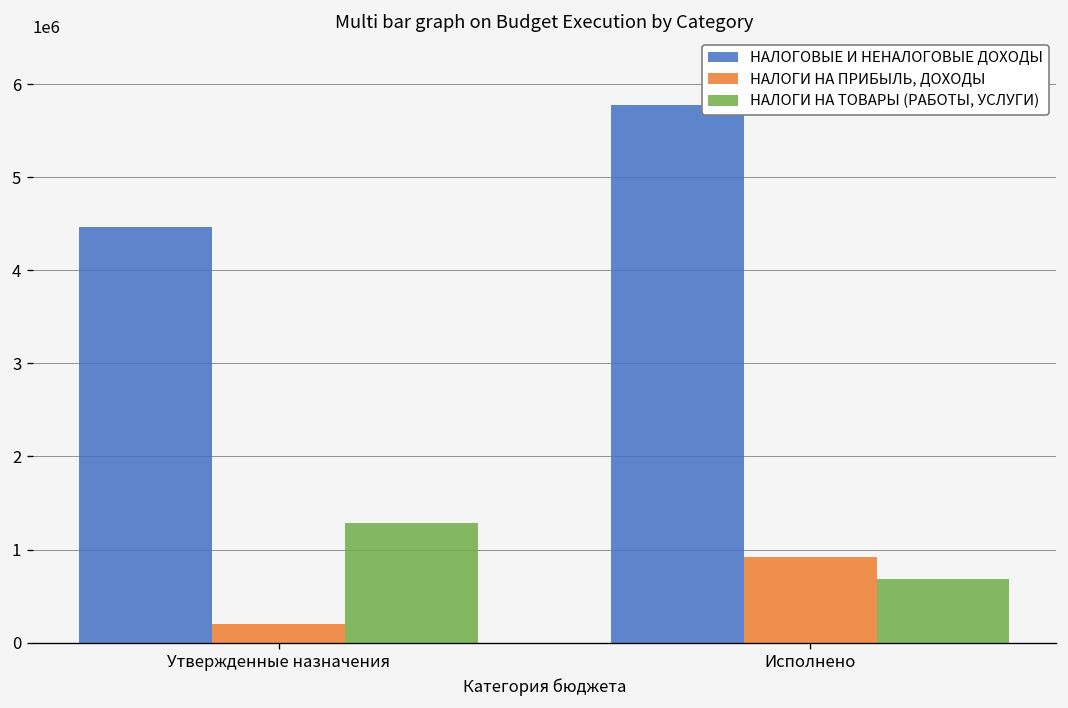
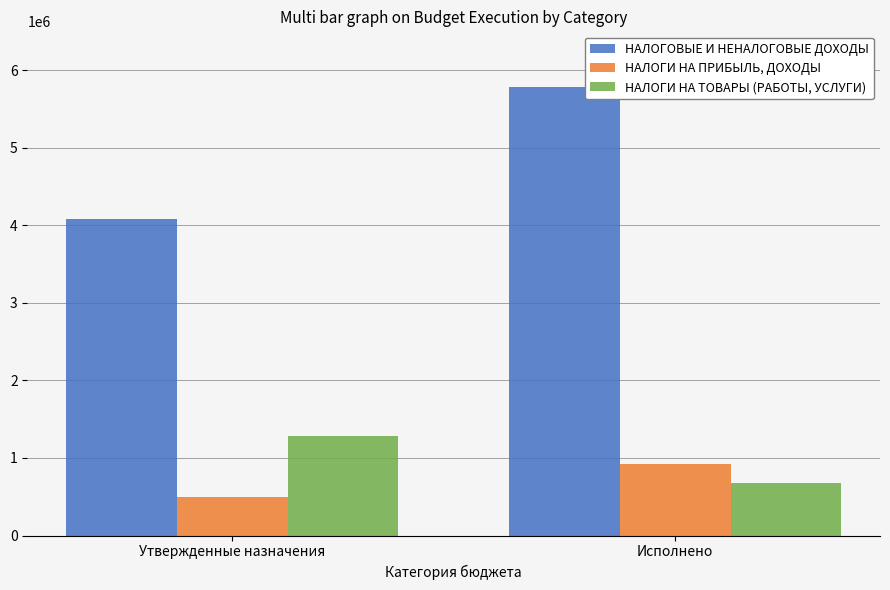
НАЛОГОВЫЕ И НЕНАЛОГОВЫЕ ДОХОДЫ, Утвержденные назначения: 4500000 -> 4100000
НАЛОГИ НА ПРИБЫЛЬ, ДОХОДЫ, Утвержденные назначения: 200000 -> 500000
